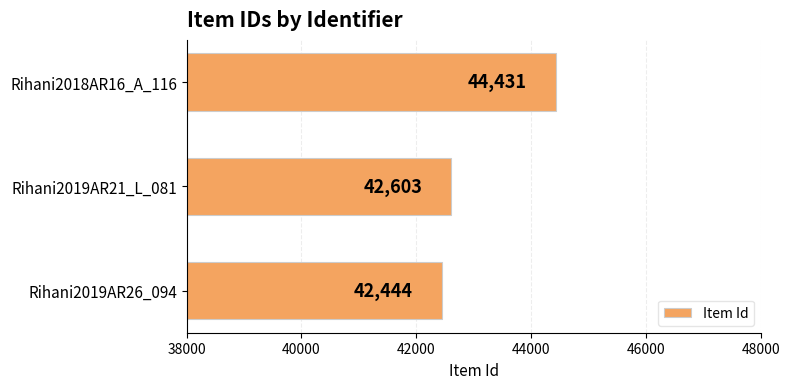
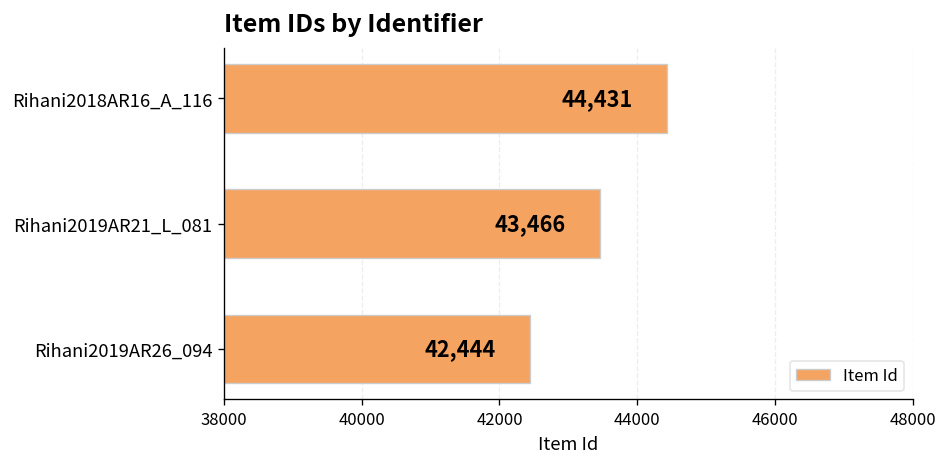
Rihani2019AR21_L_081: 42,603 -> 43,466
